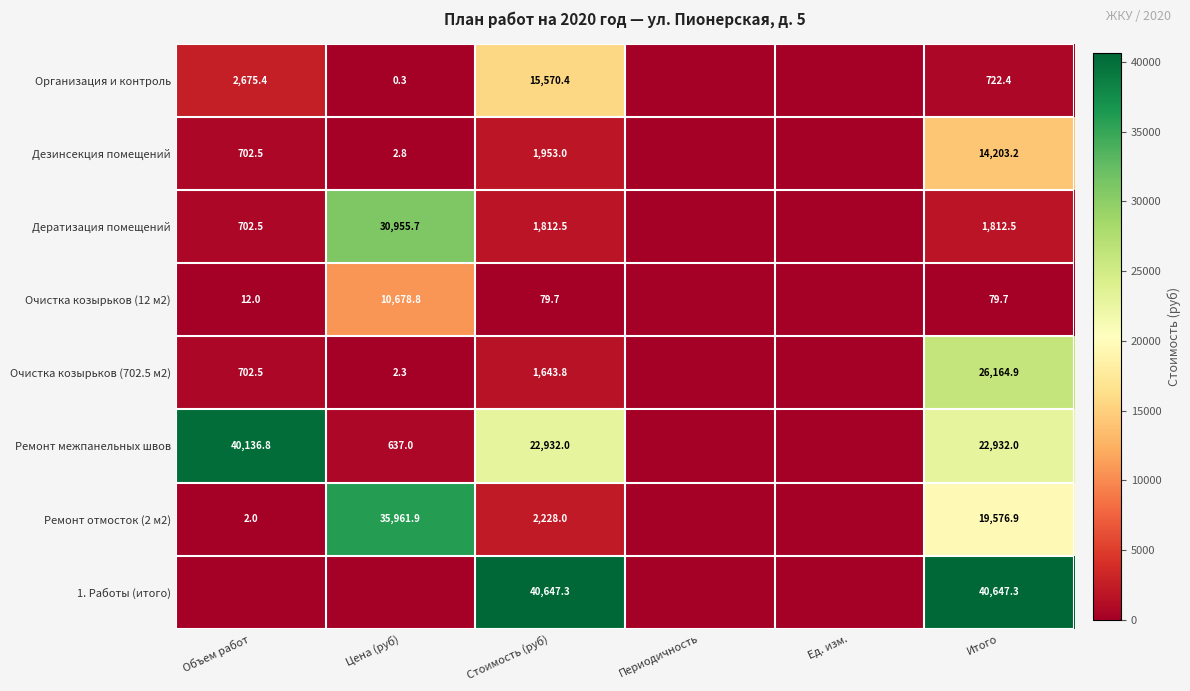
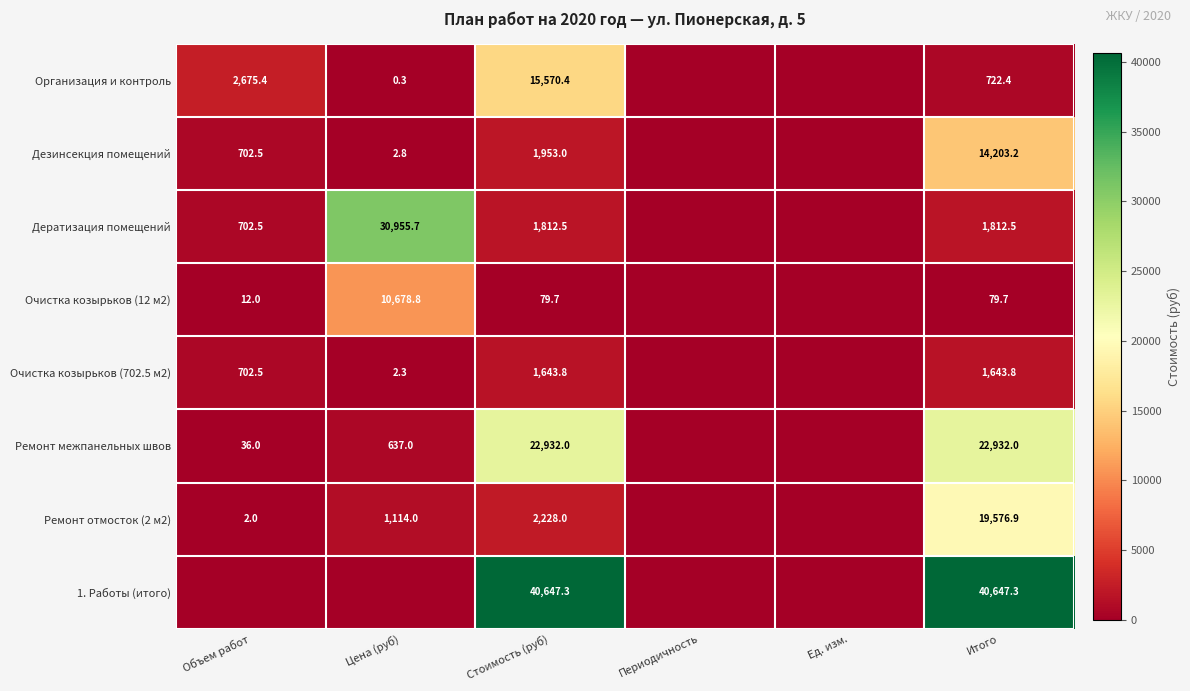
Очистка козырьков (702.5 м2), Итого: 26,164.9 -> 1,643.8
Ремонт межпанельных швов, Объем работ: 40,136.8 -> 36.0
Ремонт отмосток (2 м2), Цена (руб): 35,961.9 -> 1,114.0
